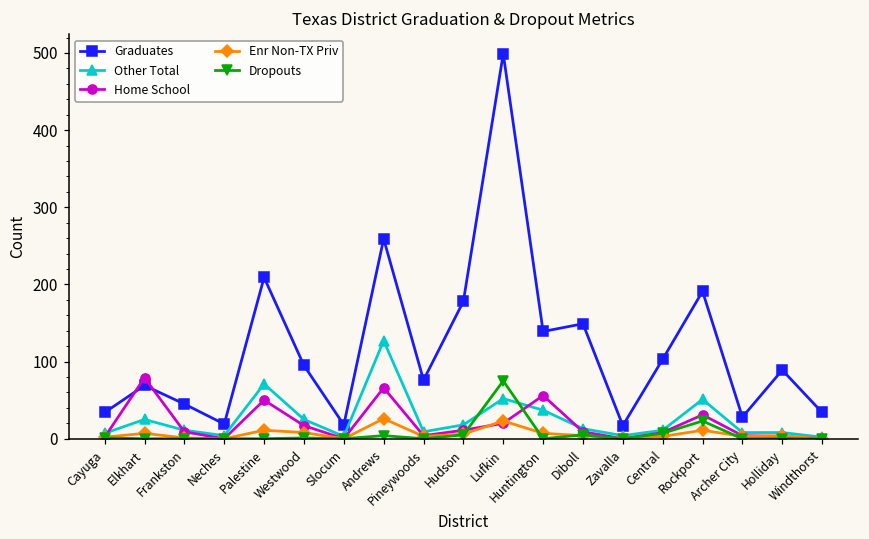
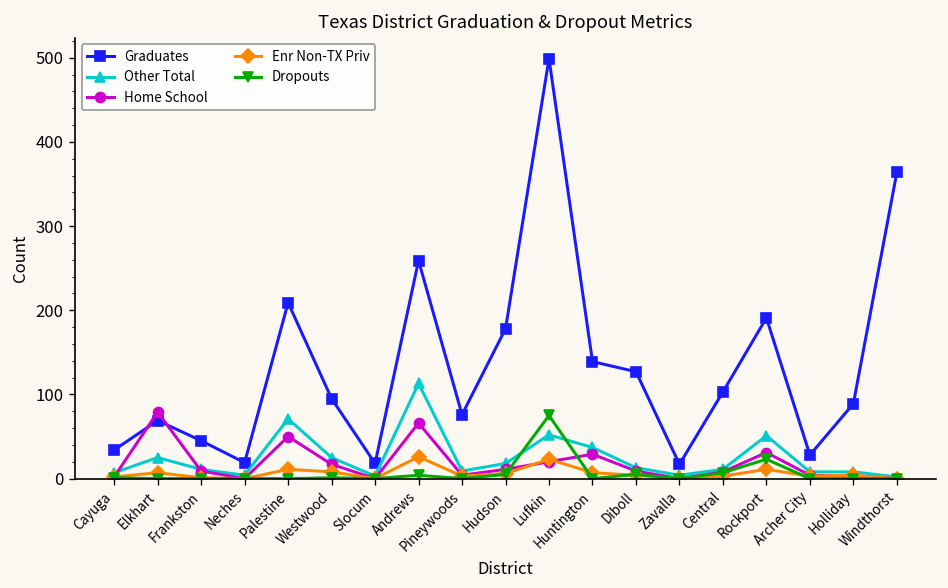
Other Total, Andrews: 130 -> 110
Home School, Huntington: 60 -> 30
Graduates, Diboll: 150 -> 130
Graduates, Windthorst: 30 -> 360
